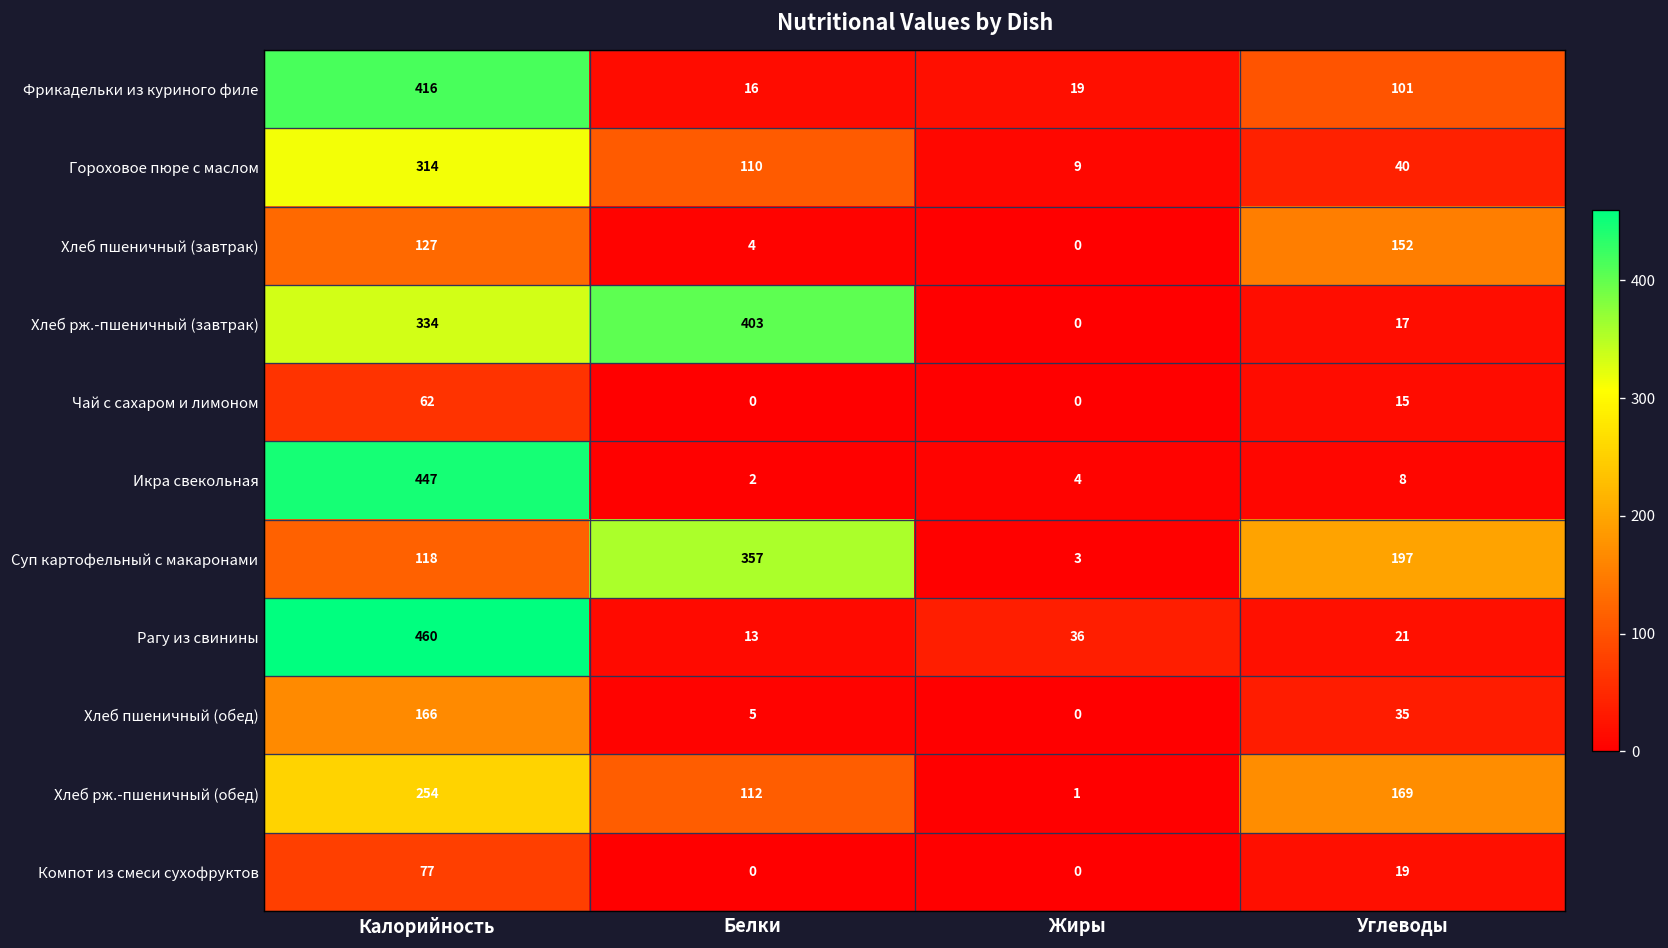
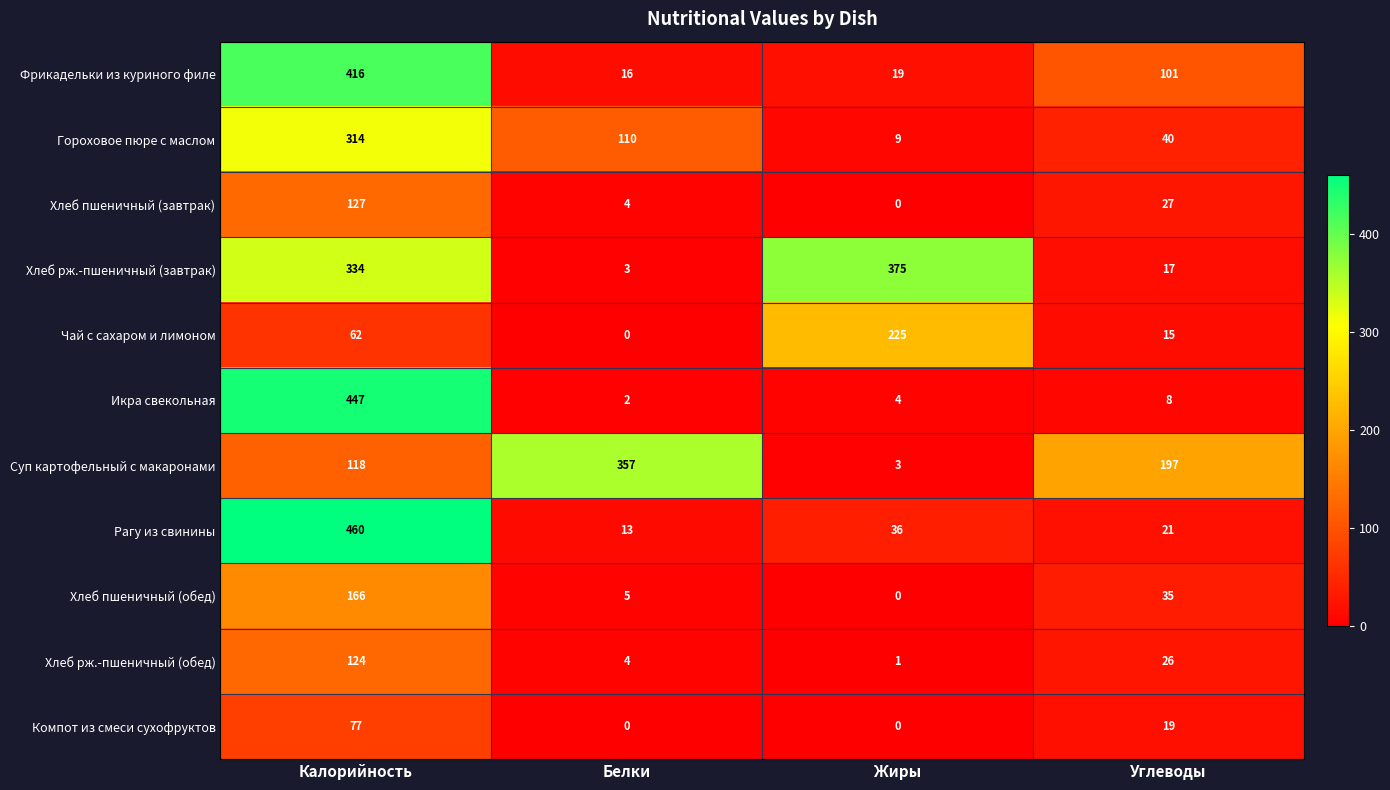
Хлеб пшеничный (завтрак), Углеводы: 152 -> 27
Хлеб рж.-пшеничный (завтрак), Белки: 403 -> 3
Хлеб рж.-пшеничный (завтрак), Жиры: 0 -> 375
Чай с сахаром и лимоном, Жиры: 0 -> 225
Хлеб рж.-пшеничный (обед), Калорийность: 254 -> 124
Хлеб рж.-пшеничный (обед), Белки: 112 -> 4
Хлеб рж.-пшеничный (обед), Углеводы: 169 -> 26
